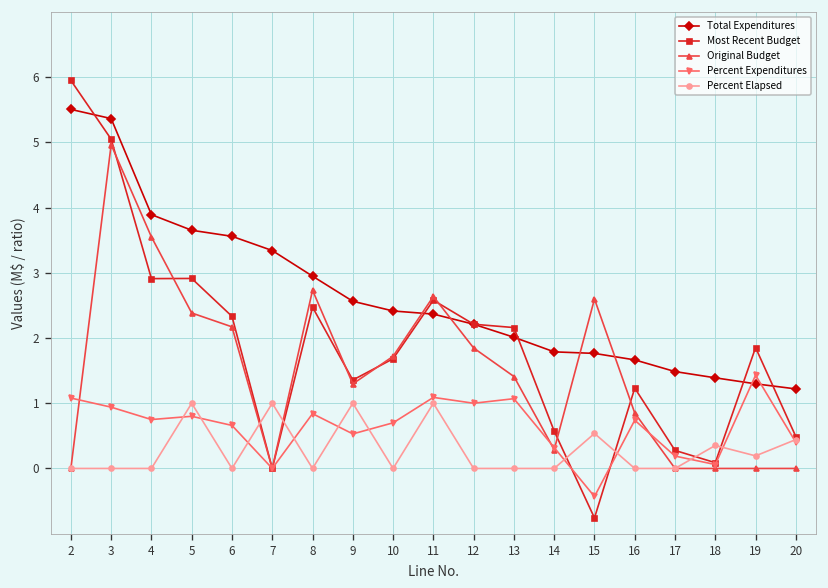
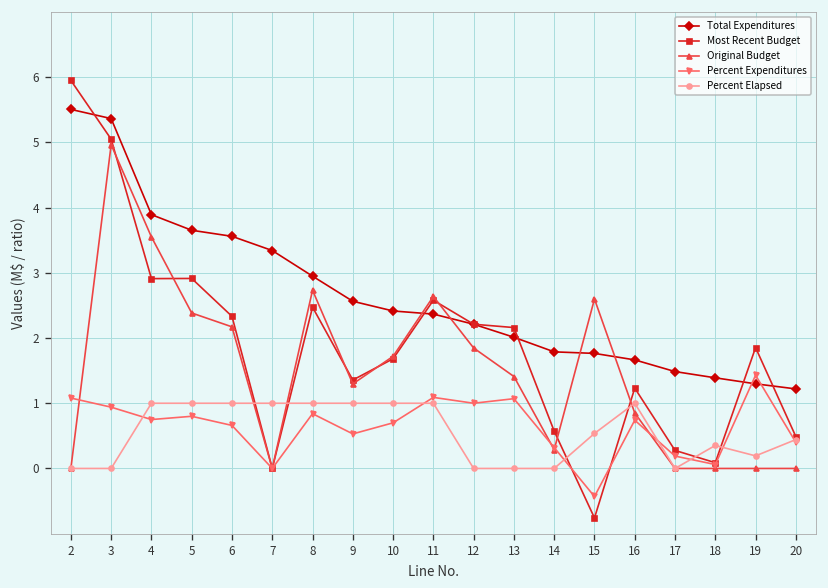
Percent Elapsed, 4: 0 -> 1
Percent Elapsed, 6: 0 -> 1
Percent Elapsed, 8: 0 -> 1
Percent Elapsed, 10: 0 -> 1
Percent Elapsed, 16: 0 -> 1
